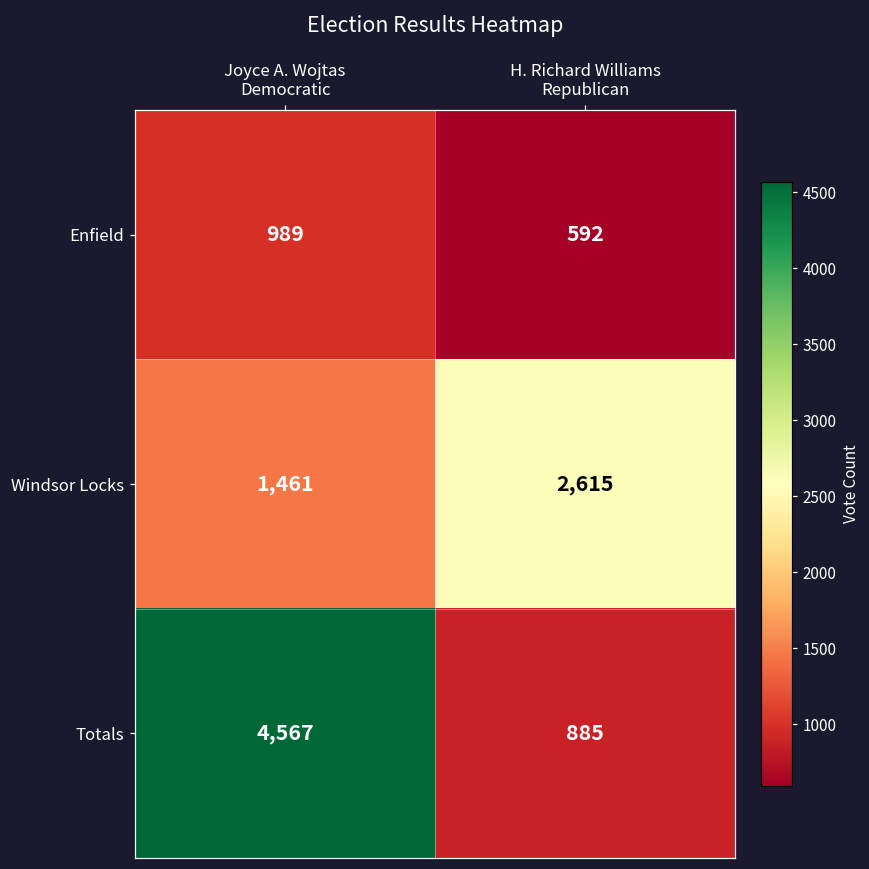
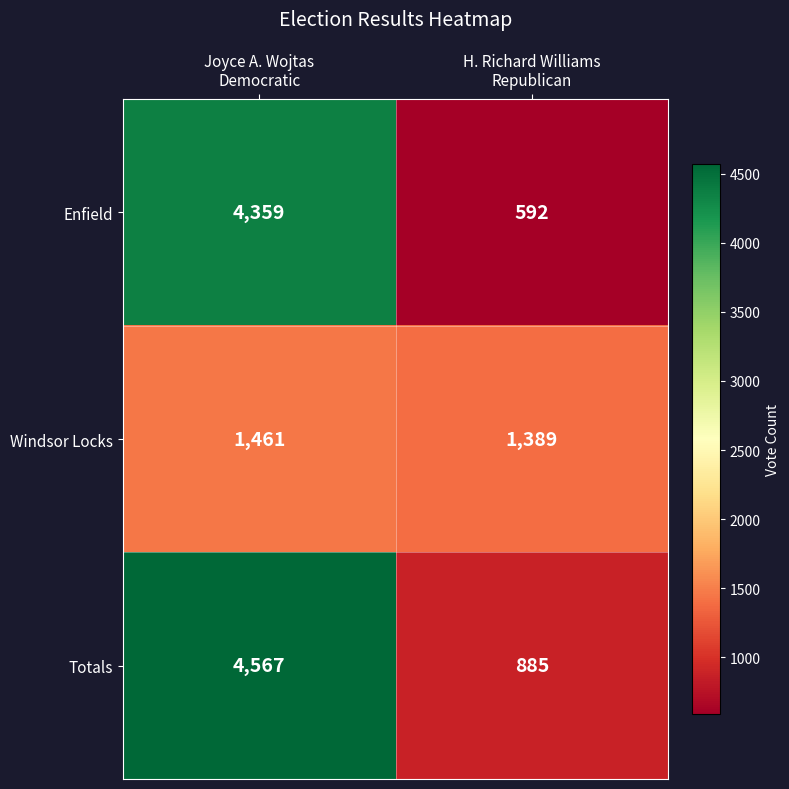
Enfield, Joyce A. Wojtas Democratic: 989 -> 4,359
Windsor Locks, H. Richard Williams Republican: 2,615 -> 1,389
